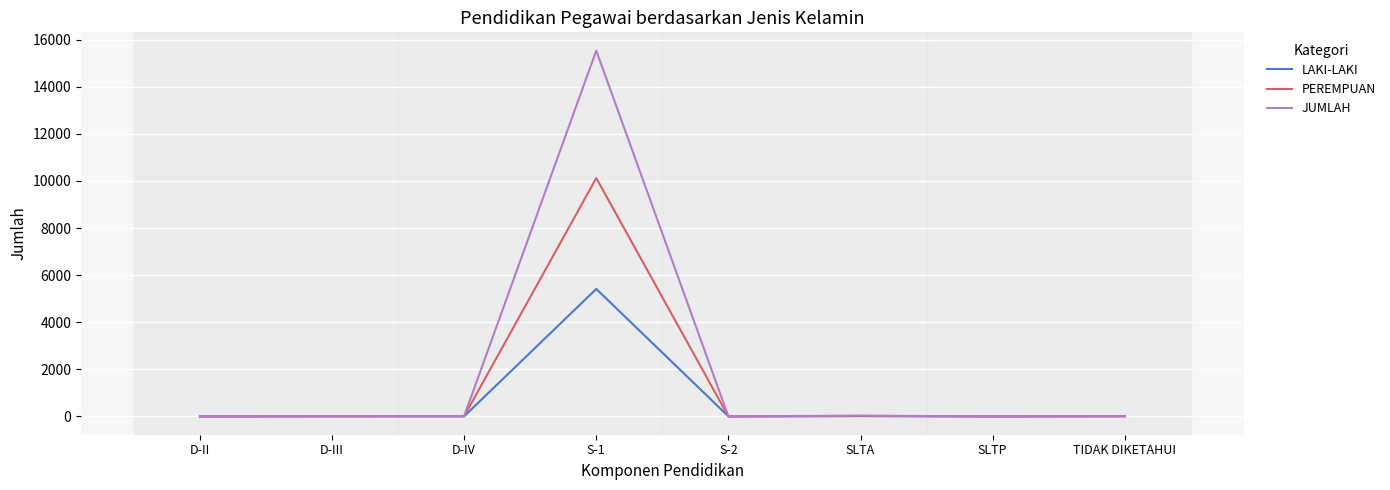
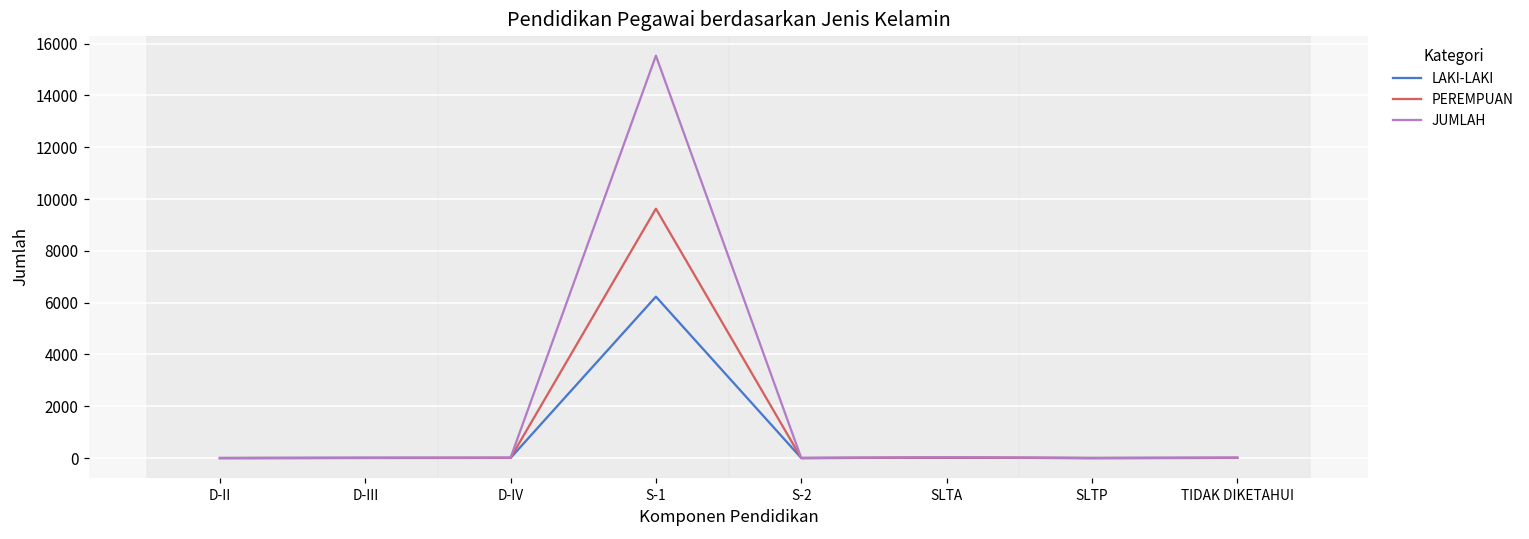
LAKI-LAKI, S-1: 5400 -> 6200
PEREMPUAN, S-1: 10100 -> 9600
